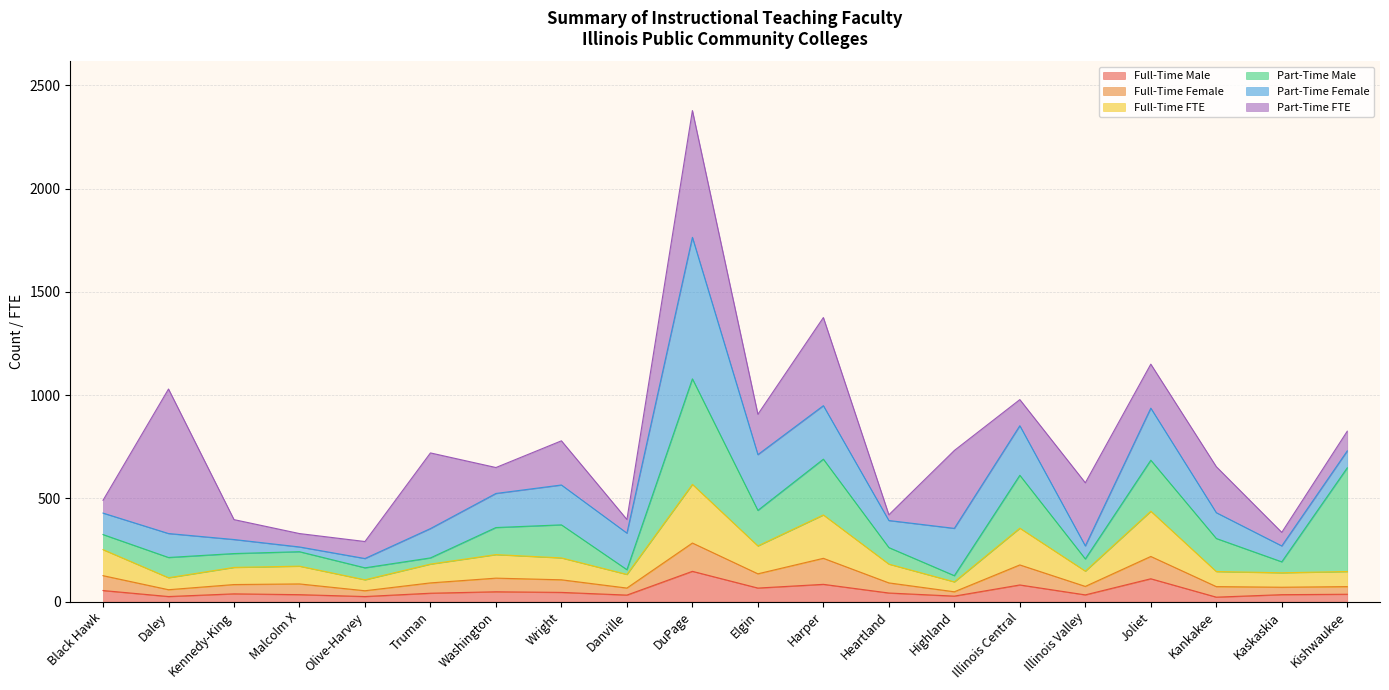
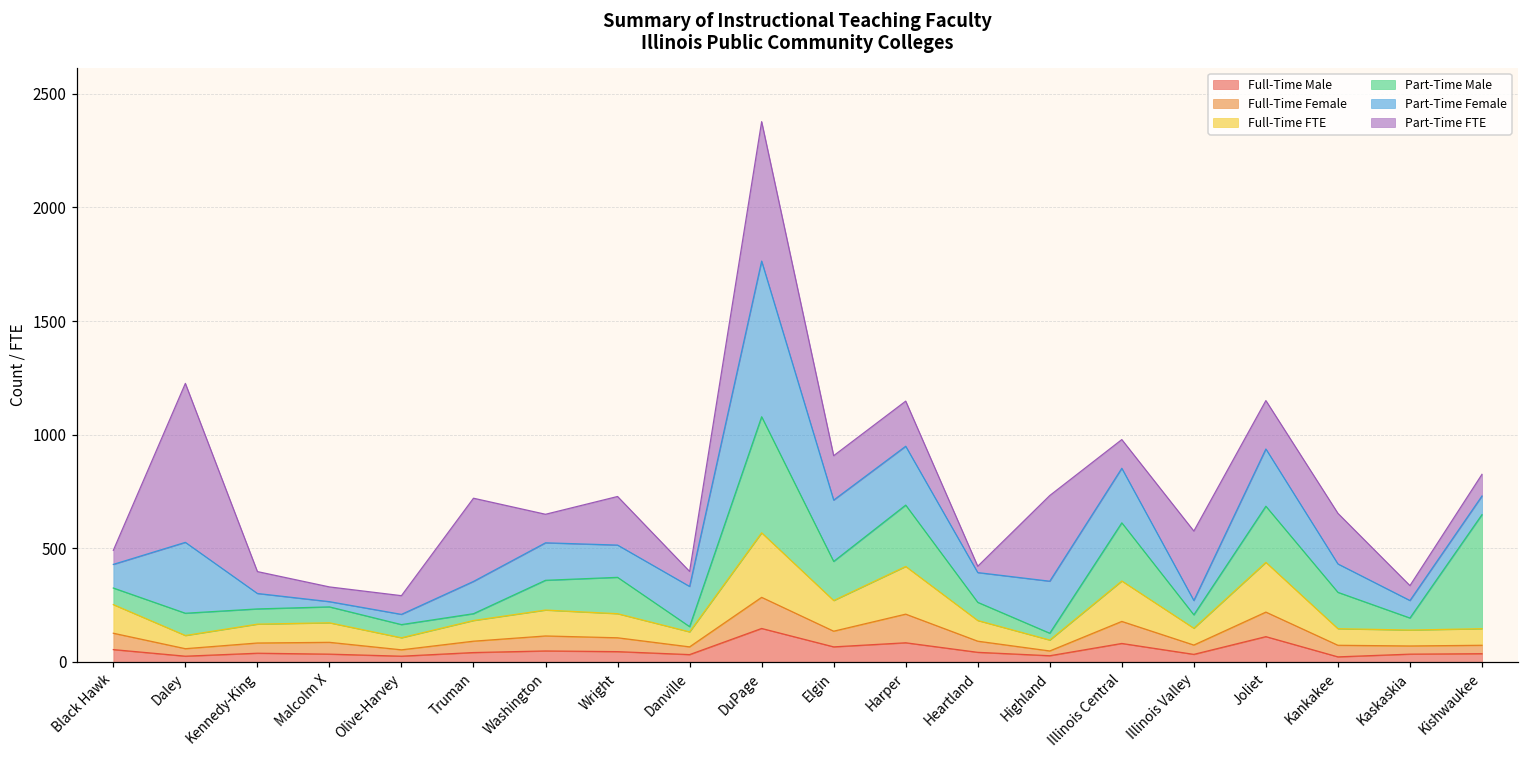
Part-Time Female, Daley: 120 -> 310
Part-Time Female, Wright: 190 -> 140
Part-Time FTE, Harper: 430 -> 200
